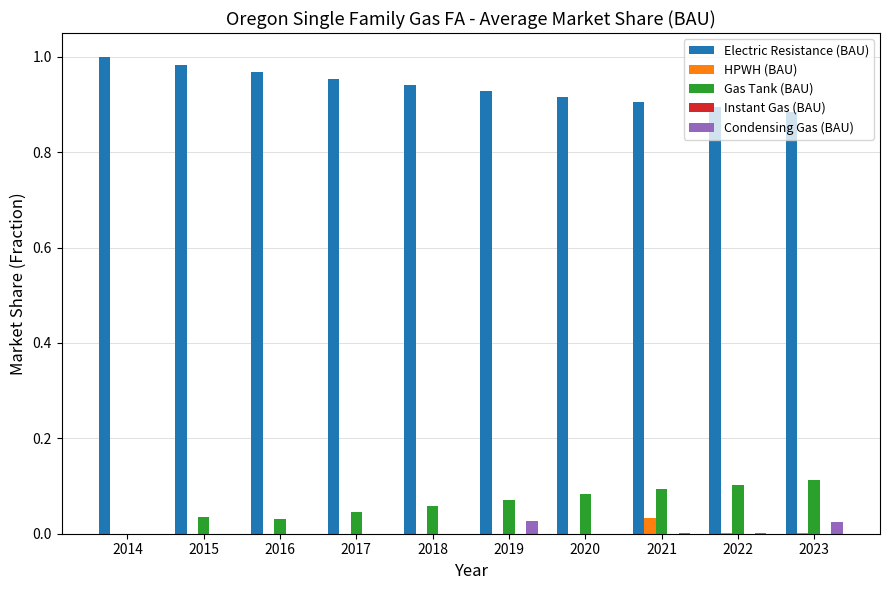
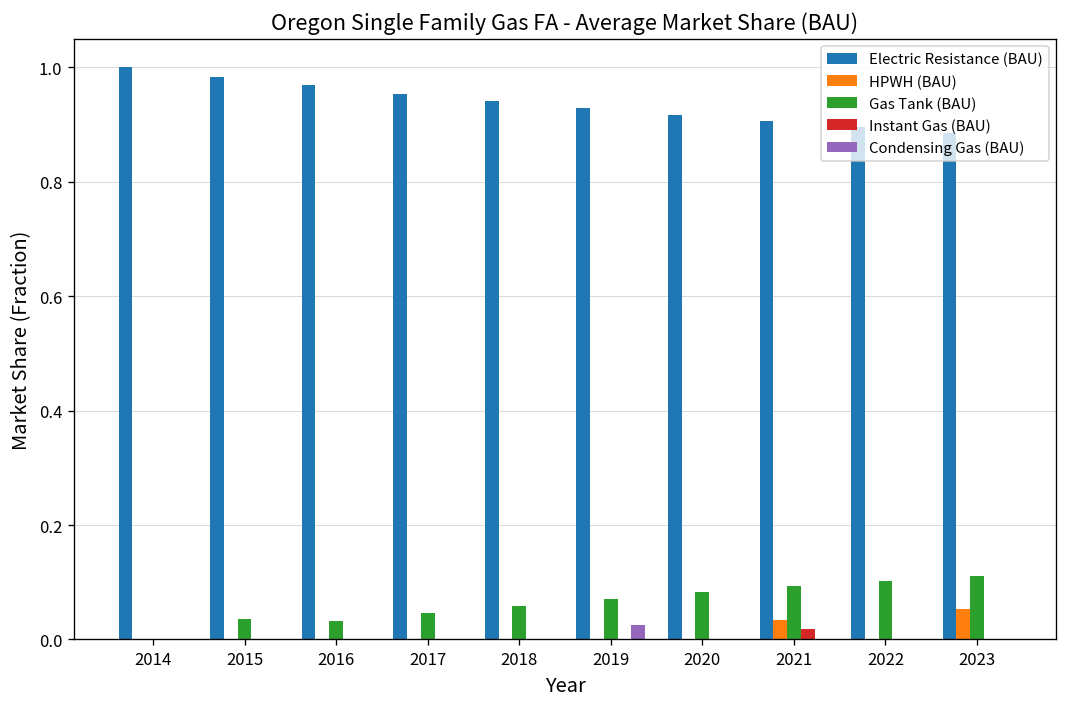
Instant Gas (BAU), 2021: 0.00 -> 0.02
HPWH (BAU), 2023: 0.00 -> 0.05
Condensing Gas (BAU), 2023: 0.03 -> 0.00
